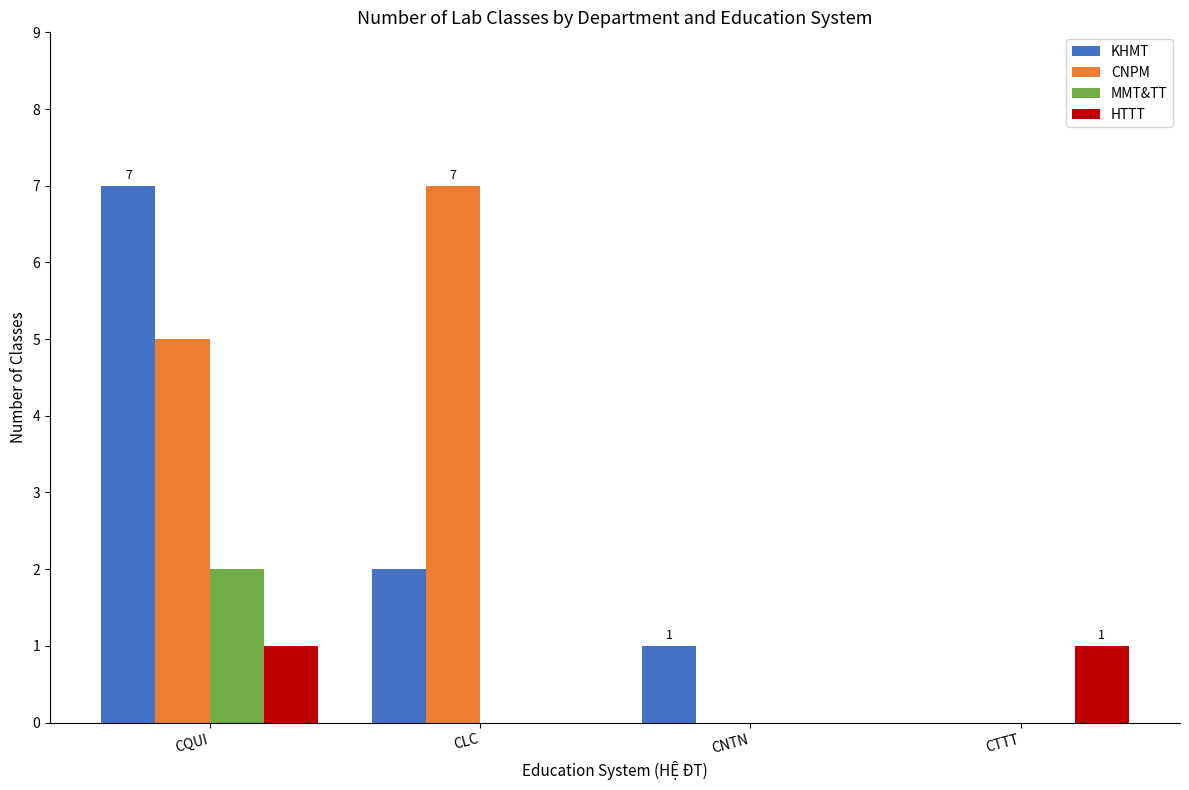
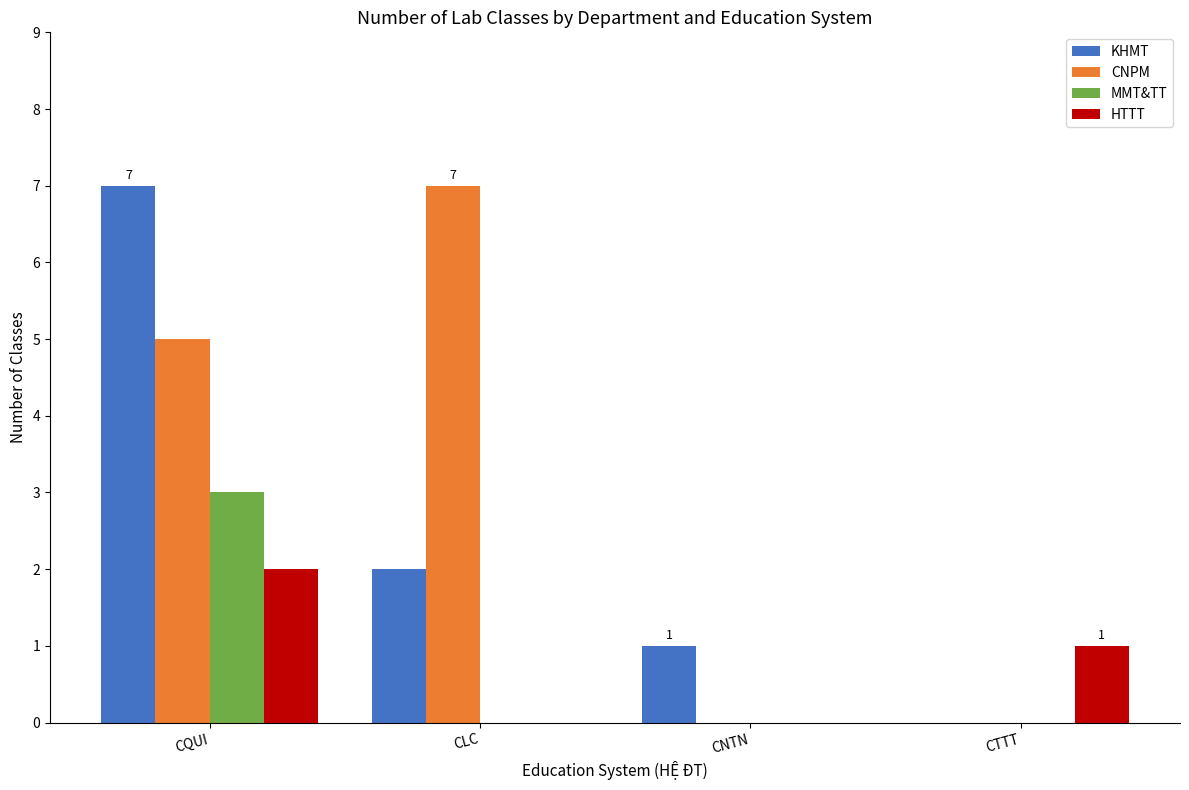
MMT&TT, CQUI: 2 -> 3
HTTT, CQUI: 1 -> 2
